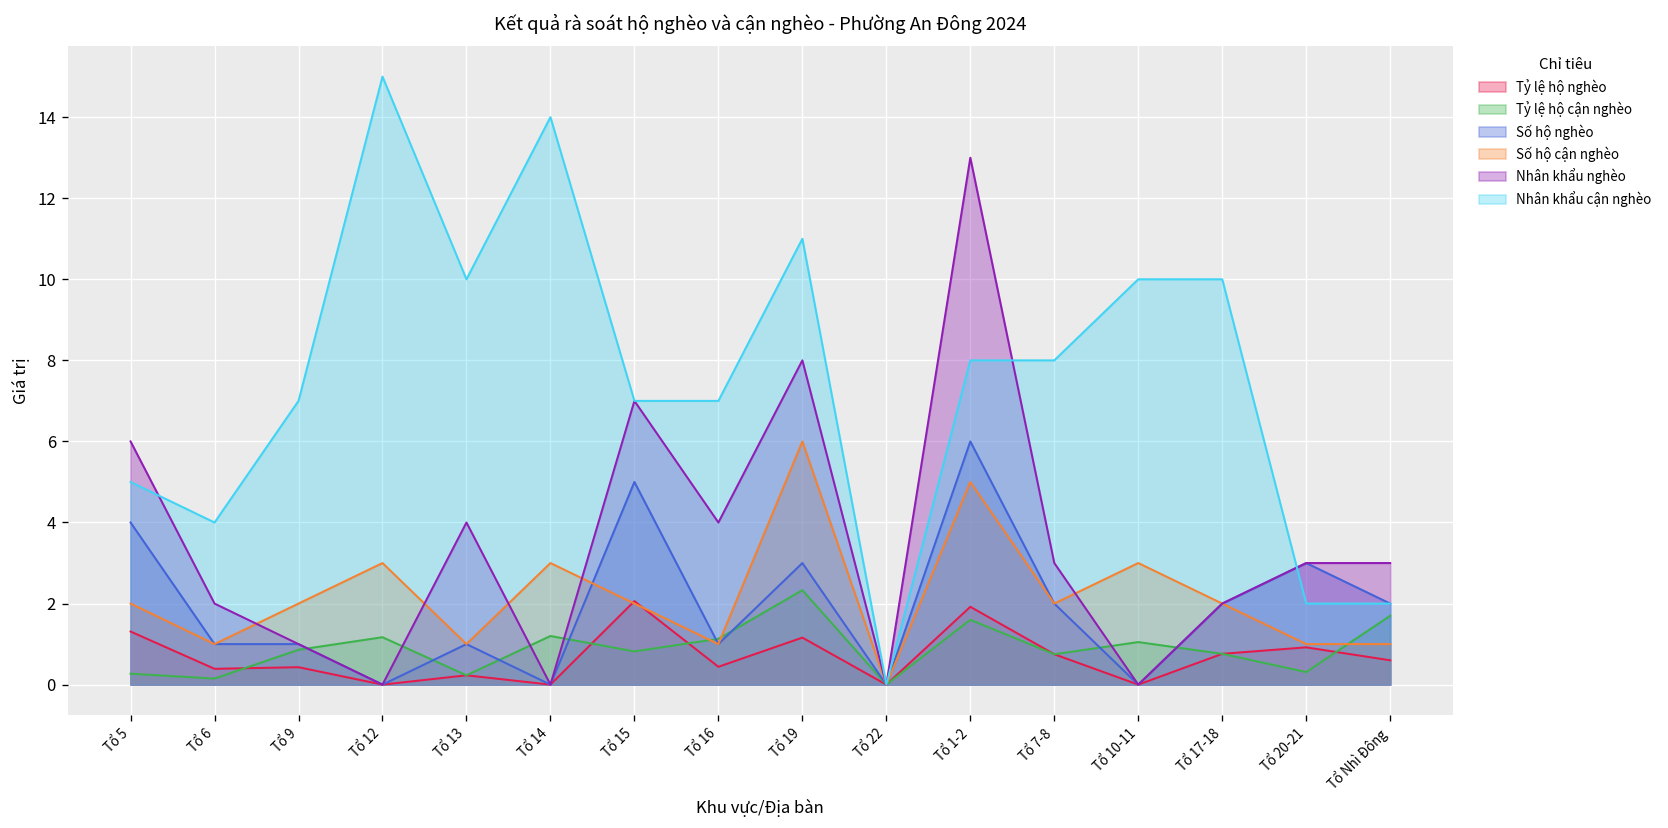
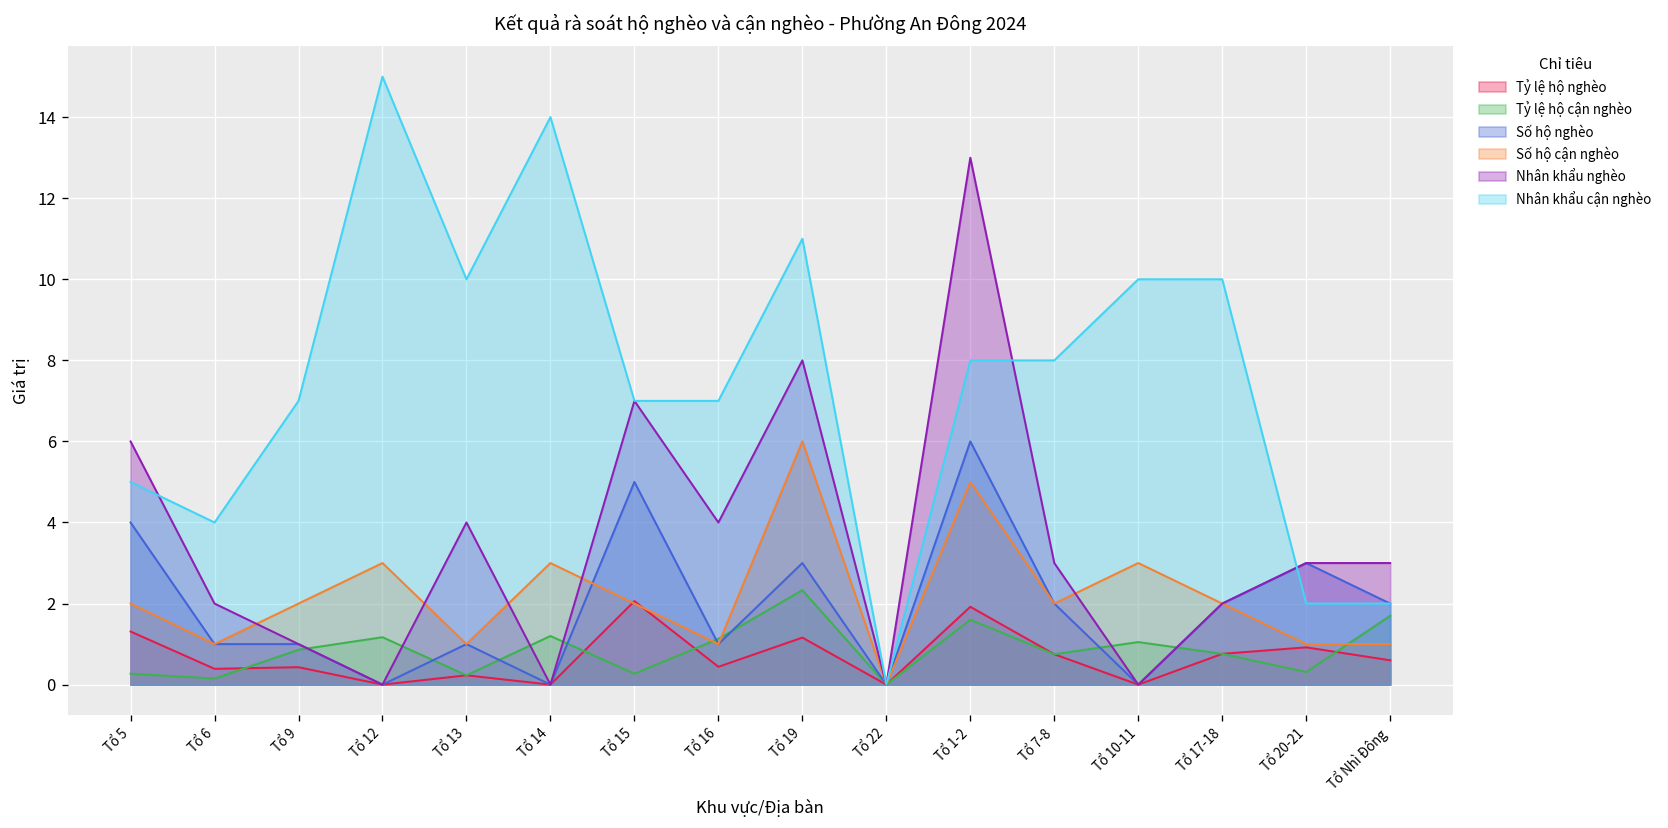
Tỷ lệ hộ cận nghèo, Tổ 15: 0.8 -> 0.3
